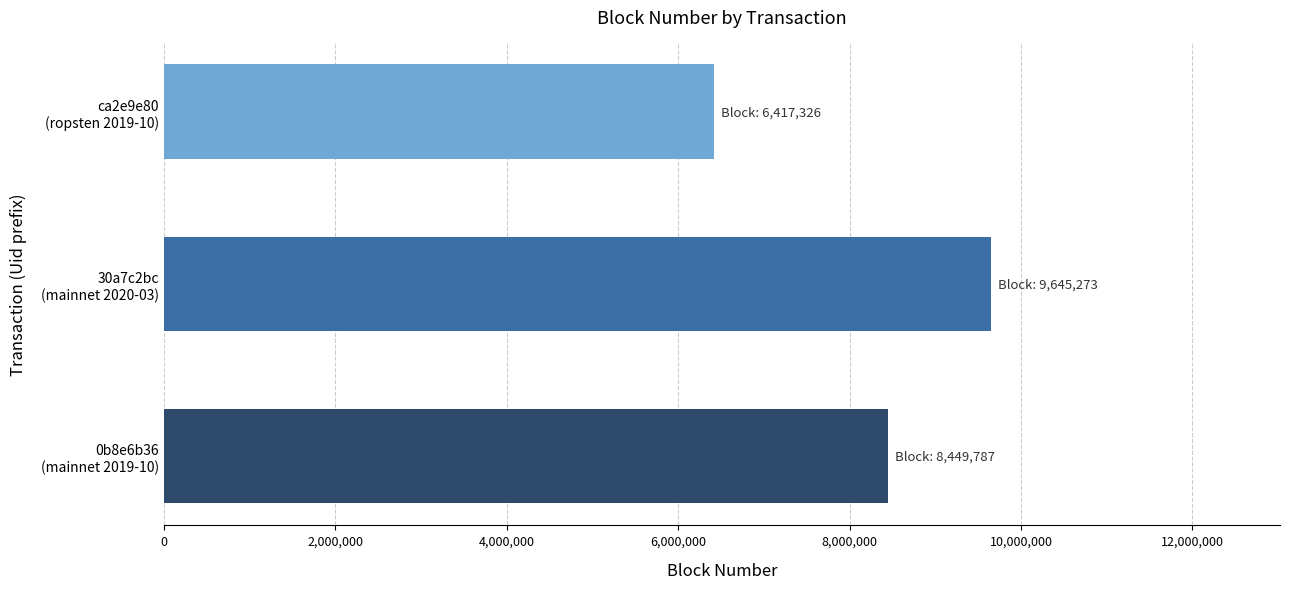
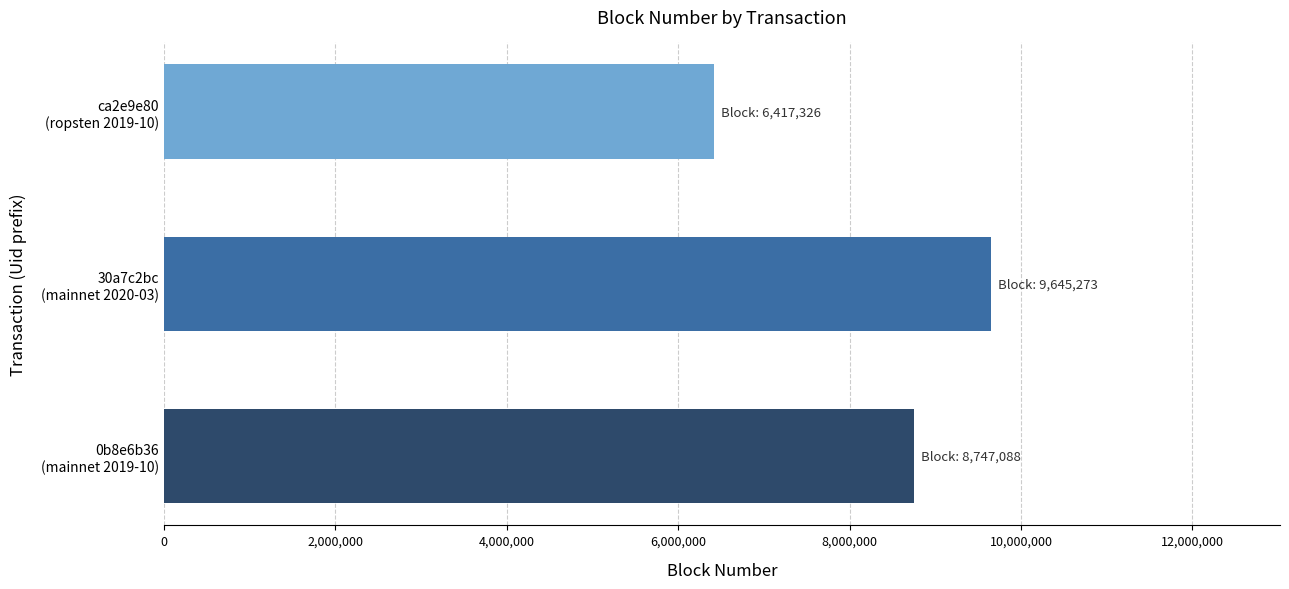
0b8e6b36 (mainnet 2019-10): 8,449,787 -> 8,747,088
